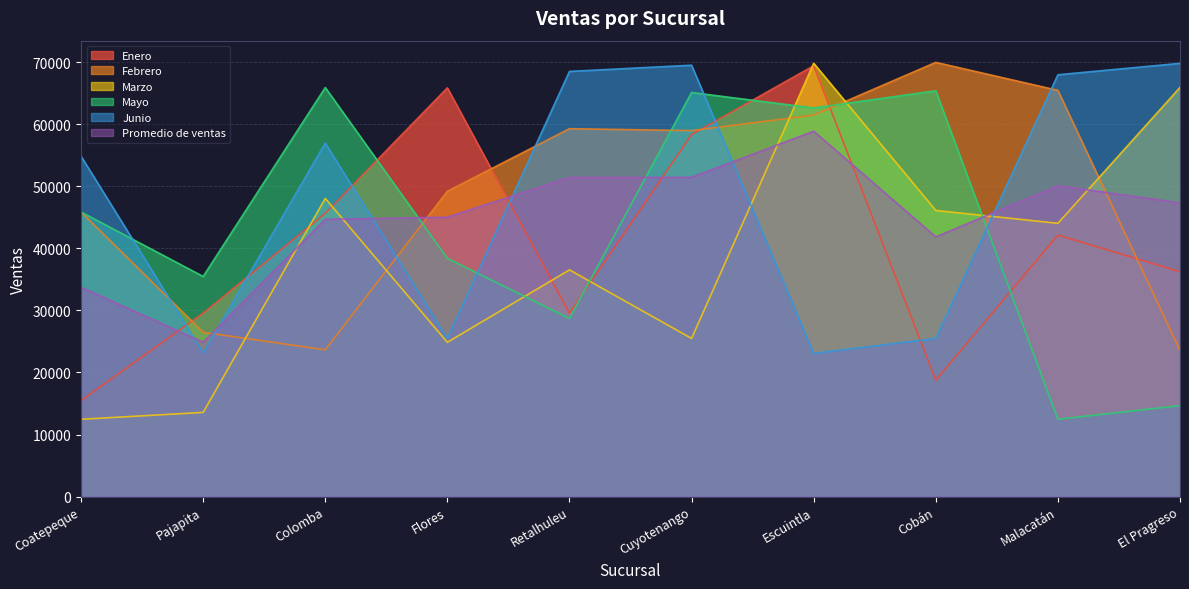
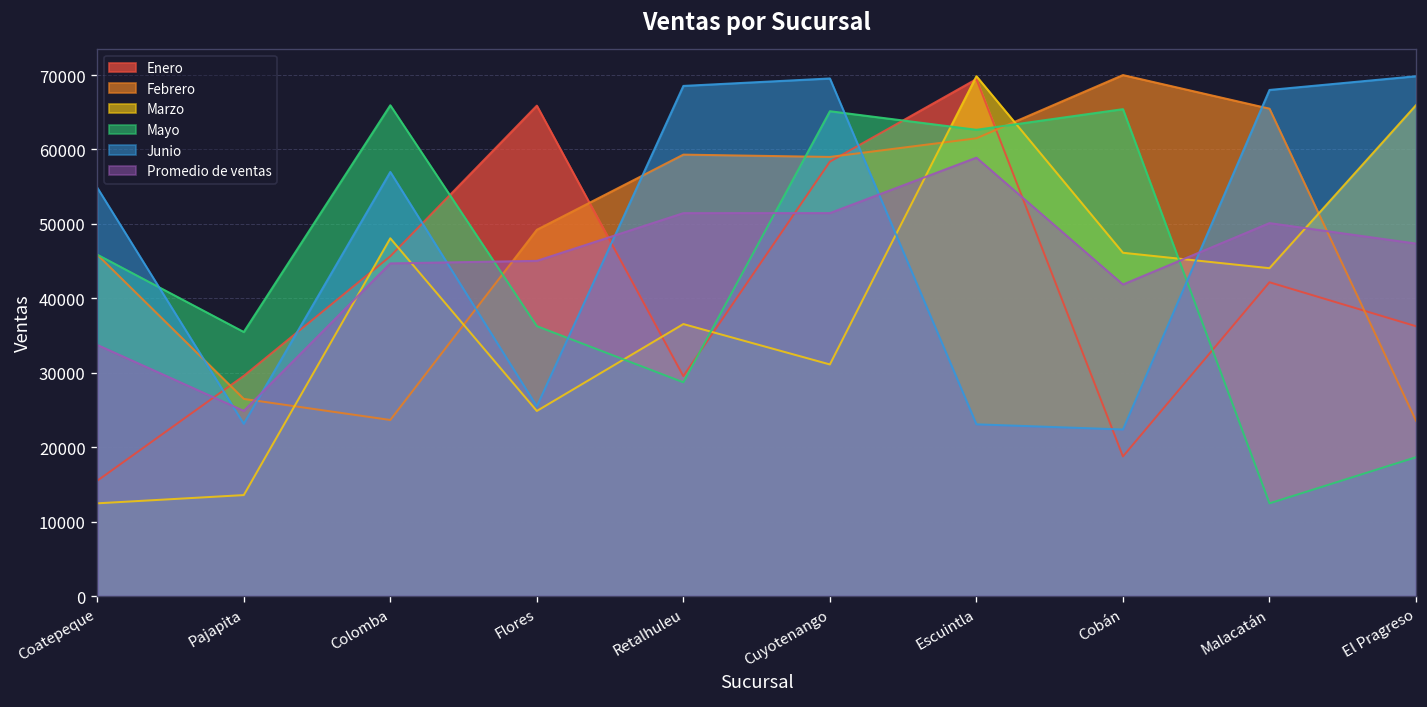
Mayo, Flores: 38000 -> 36000
Marzo, Cuyotenango: 25000 -> 31000
Junio, Cobán: 25000 -> 22000
Mayo, El Pragreso: 15000 -> 19000
